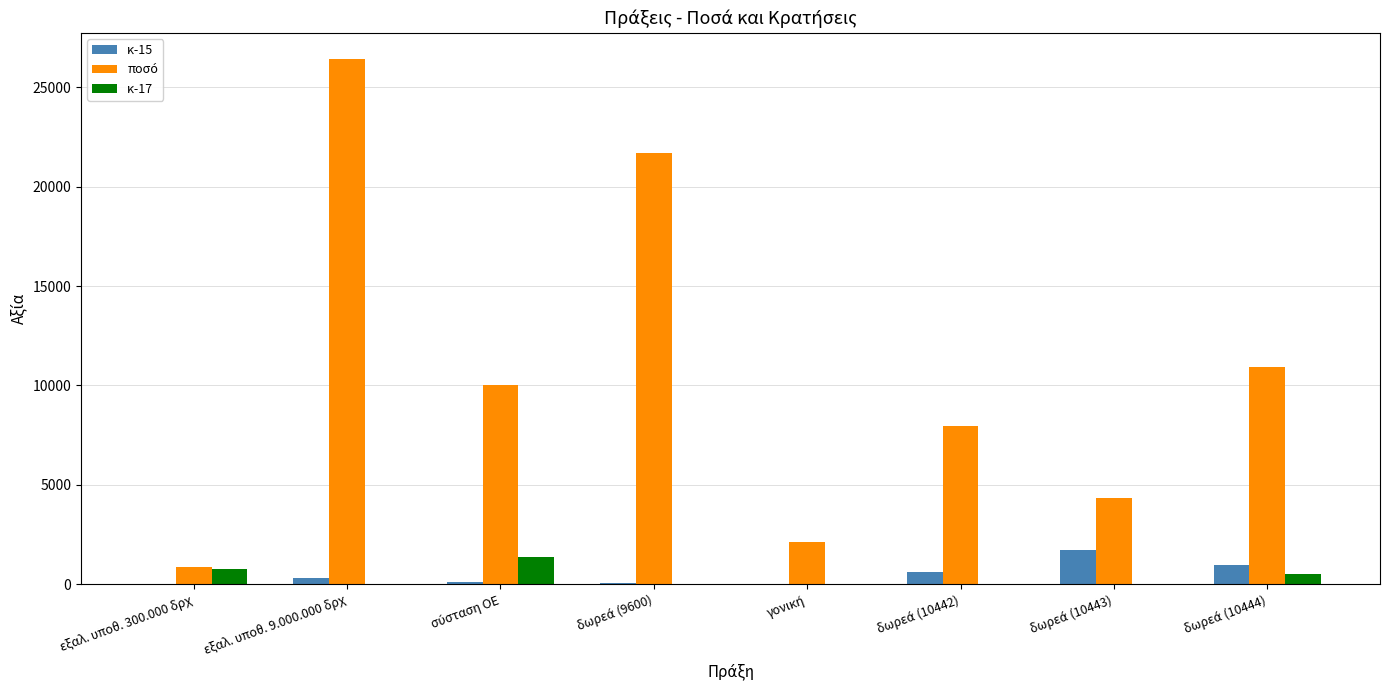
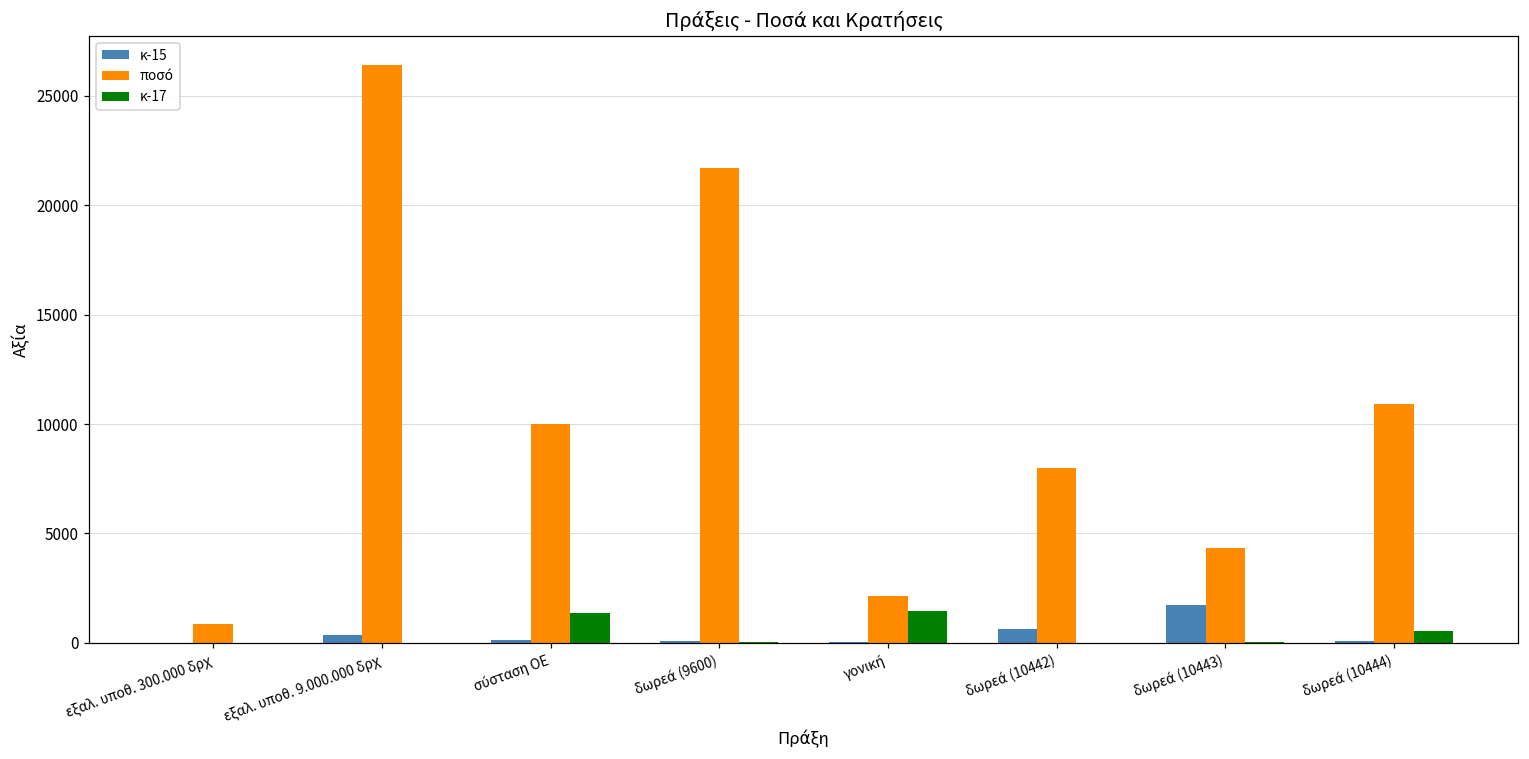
κ-17, εξαλ. υποθ. 300.000 δρχ: 800 -> 0
κ-17, γονική: 0 -> 1500
κ-15, δωρεά (10444): 1000 -> 100
